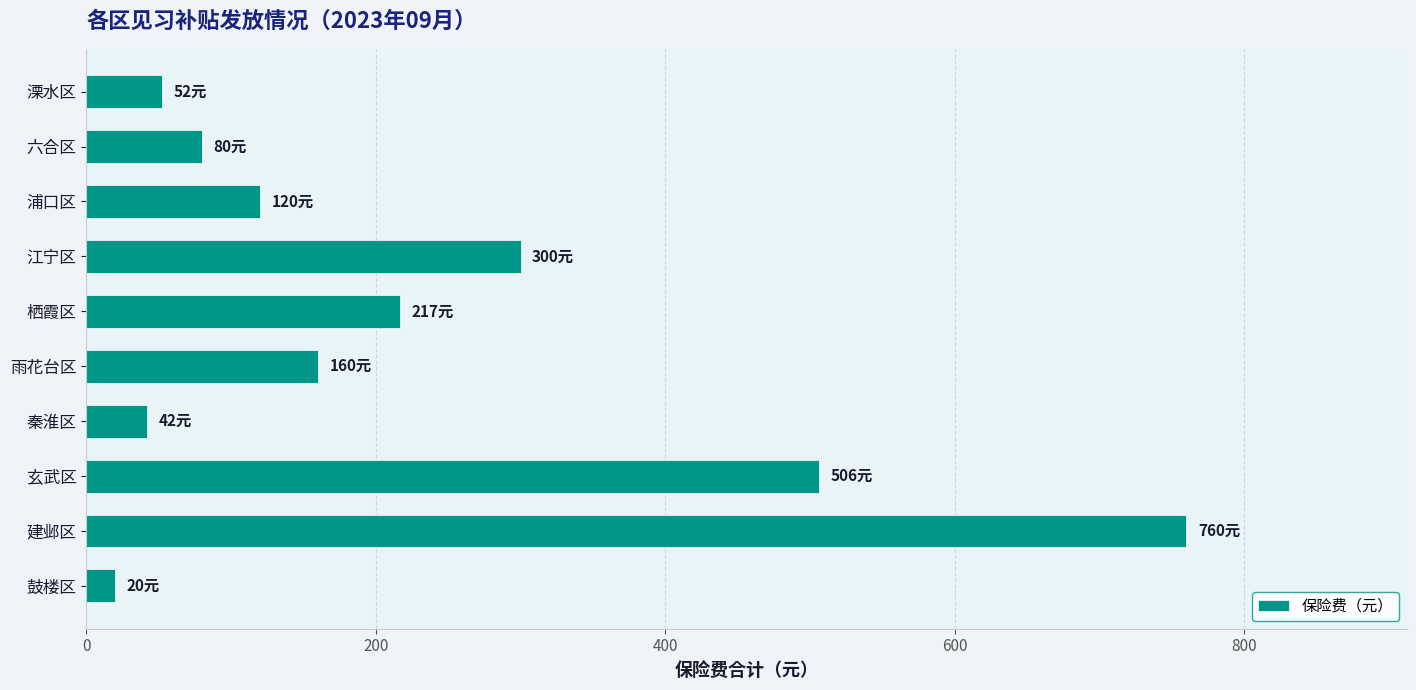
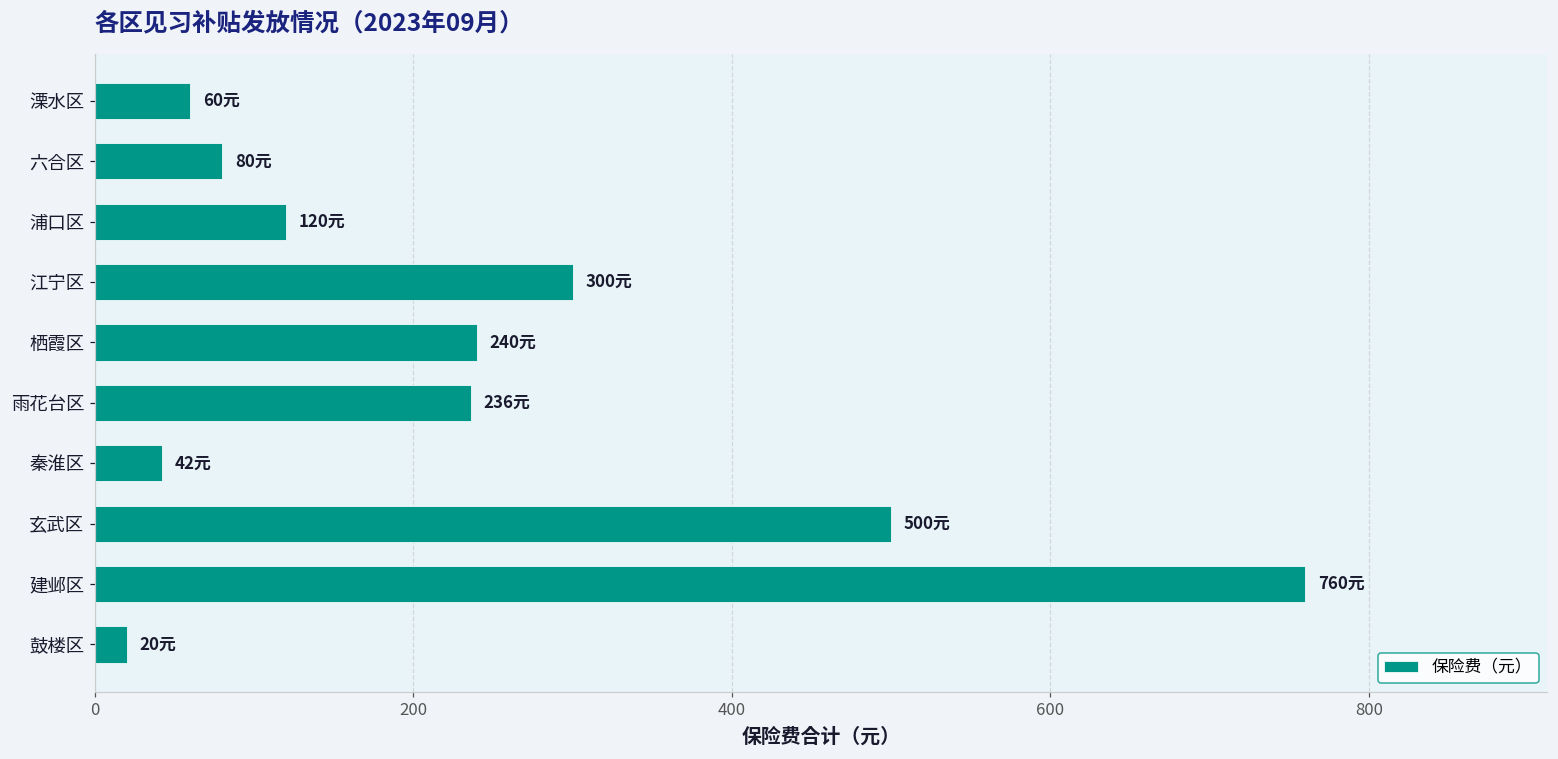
溧水区: 52元 -> 60元
栖霞区: 217元 -> 240元
雨花台区: 160元 -> 236元
玄武区: 506元 -> 500元
